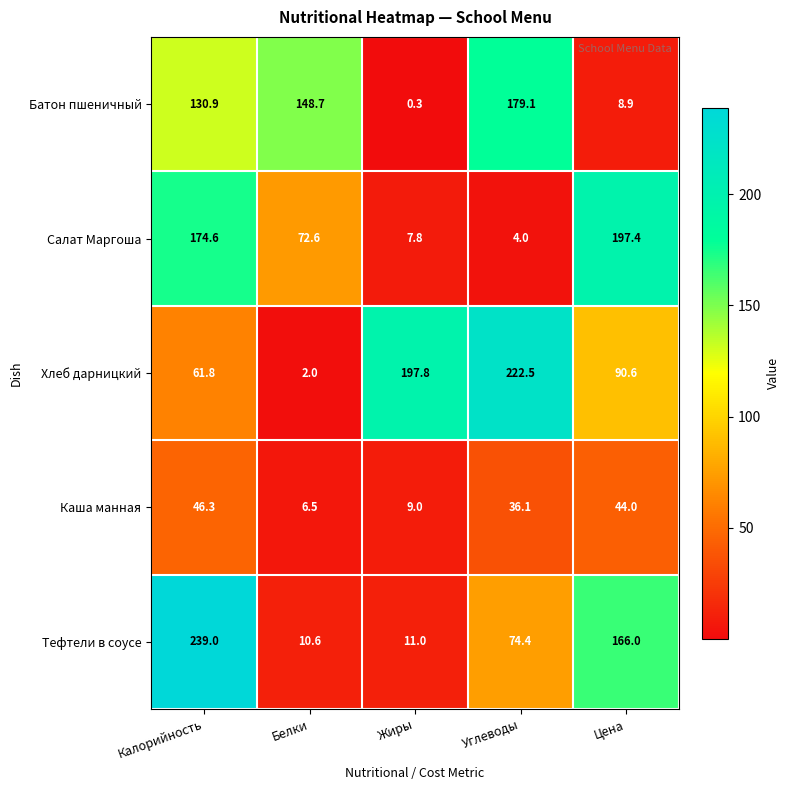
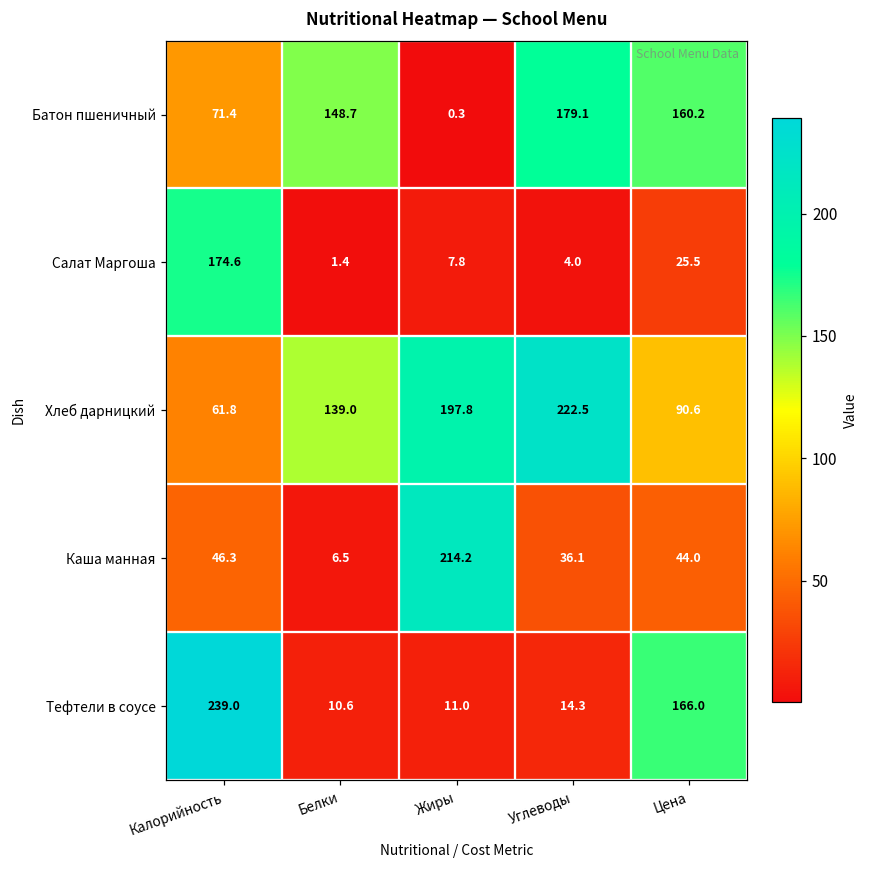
Батон пшеничный, Калорийность: 130.9 -> 71.4
Батон пшеничный, Цена: 8.9 -> 160.2
Салат Маргоша, Белки: 72.6 -> 1.4
Салат Маргоша, Цена: 197.4 -> 25.5
Хлеб дарницкий, Белки: 2.0 -> 139.0
Каша манная, Жиры: 9.0 -> 214.2
Тефтели в соусе, Углеводы: 74.4 -> 14.3
